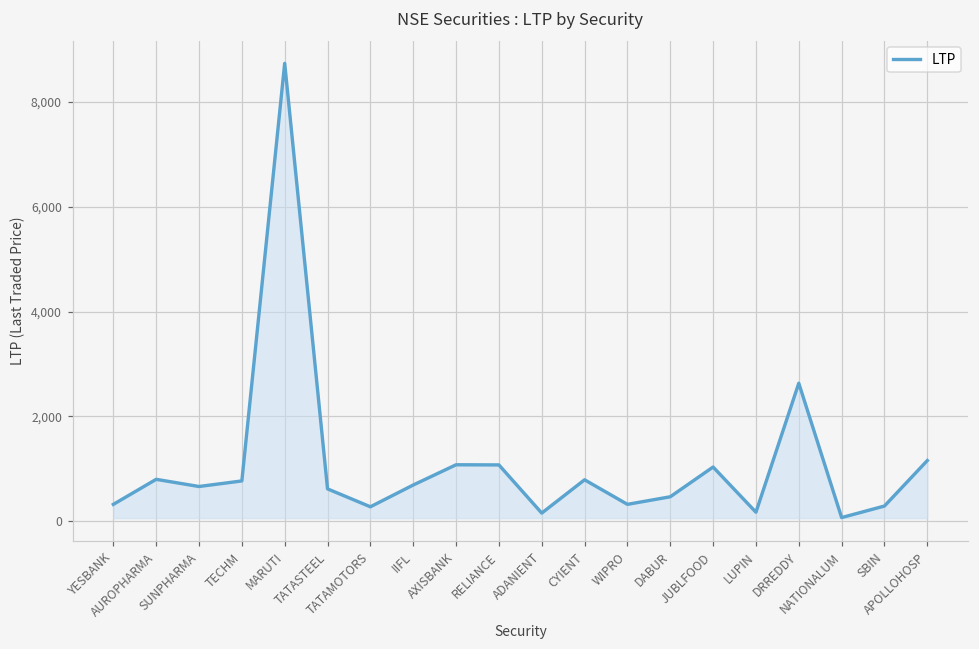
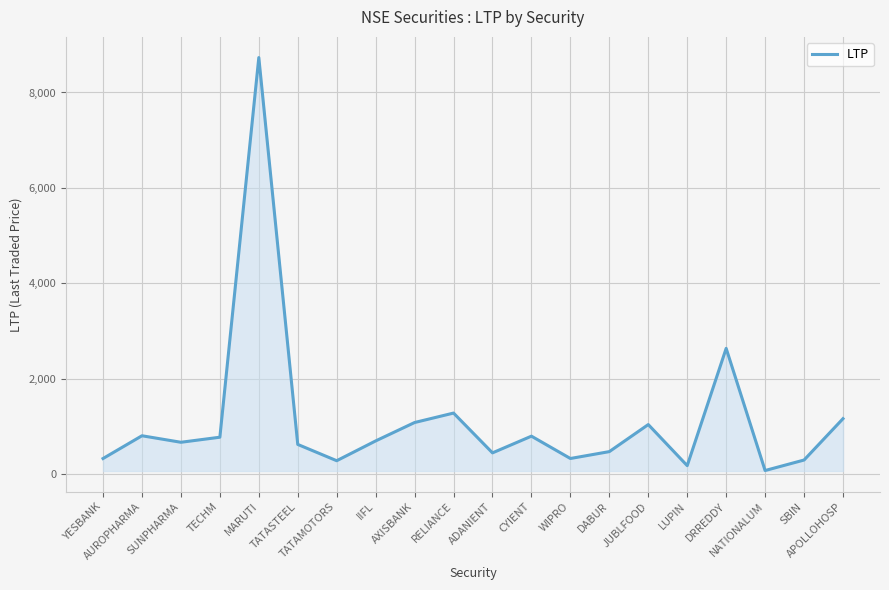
RELIANCE: 1,100 -> 1,300
ADANIENT: 200 -> 400
